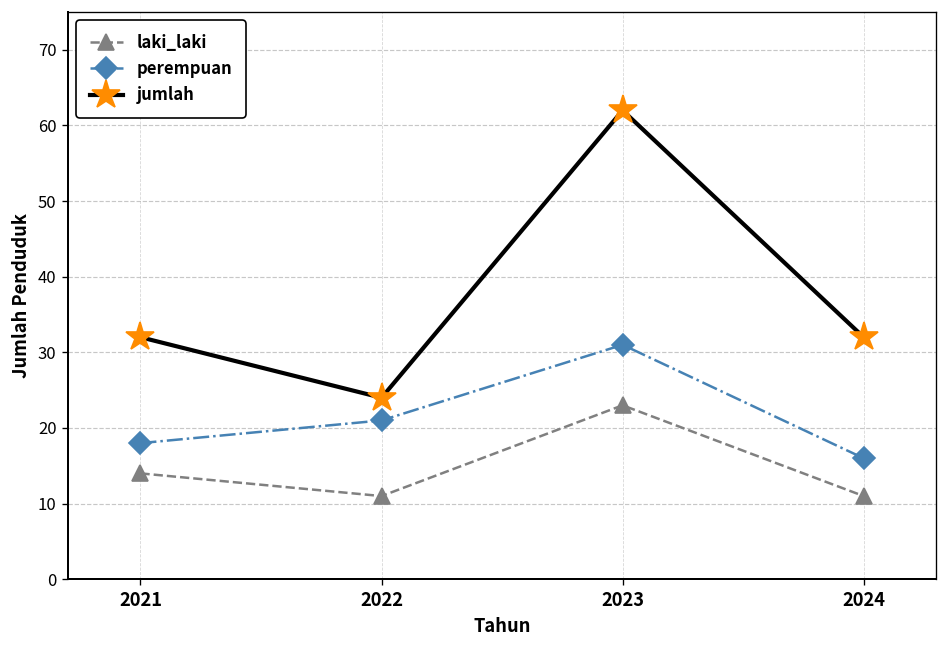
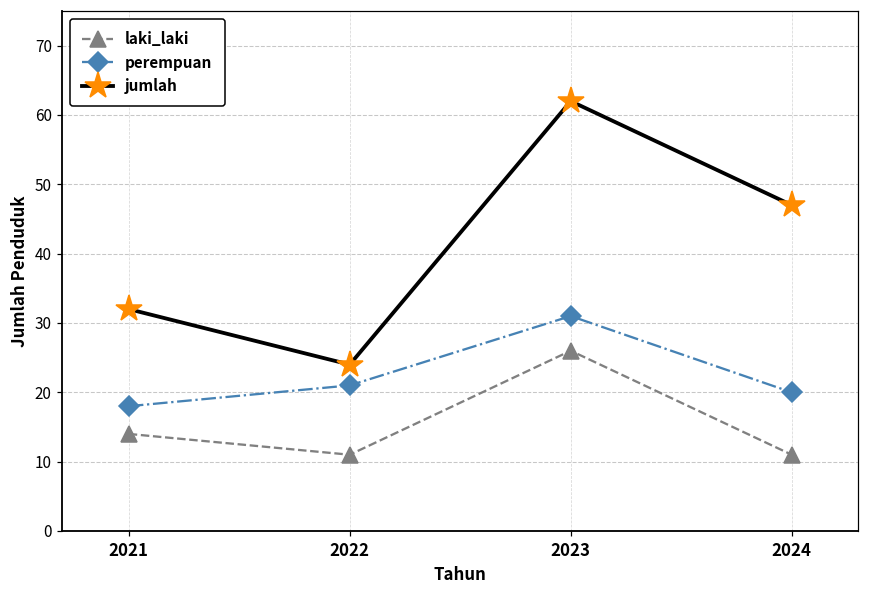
laki_laki, 2023: 23 -> 26
perempuan, 2024: 16 -> 20
jumlah, 2024: 32 -> 47
